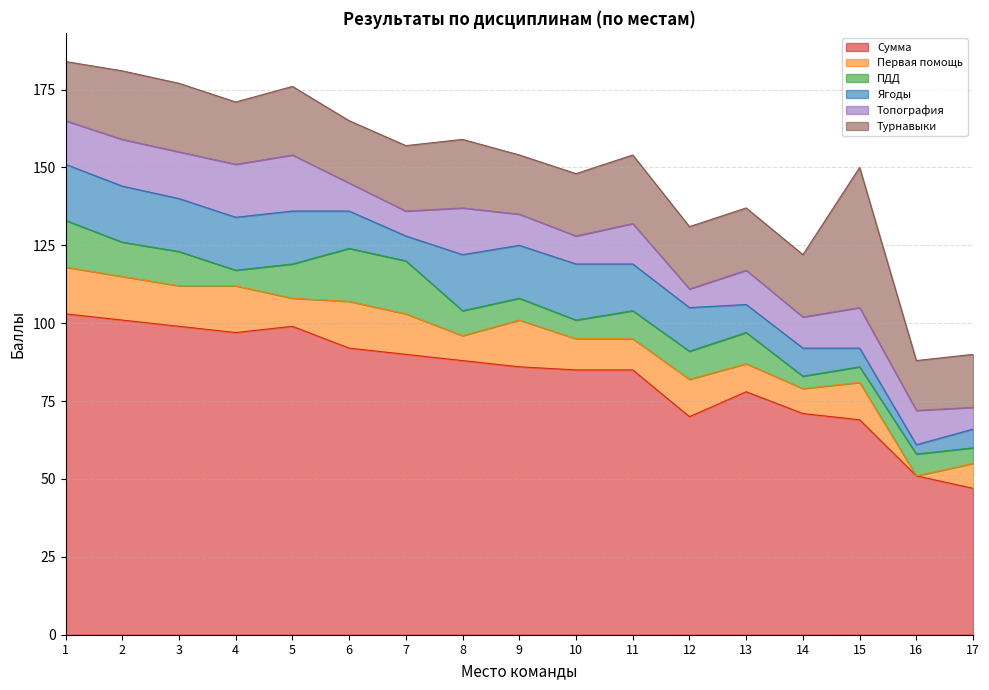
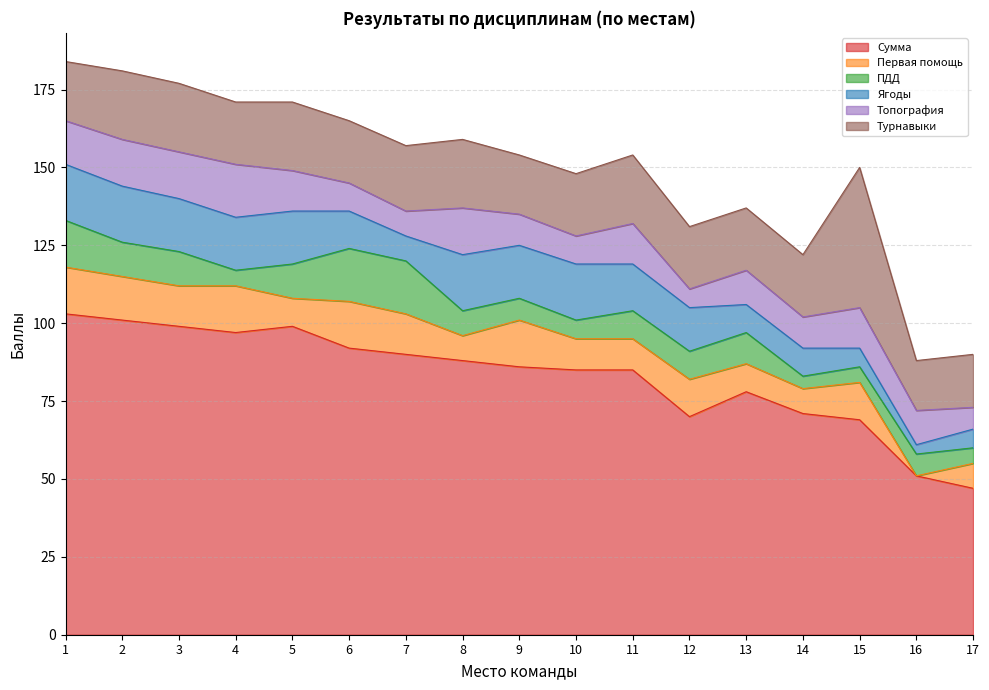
Топография, 5: 18 -> 13
